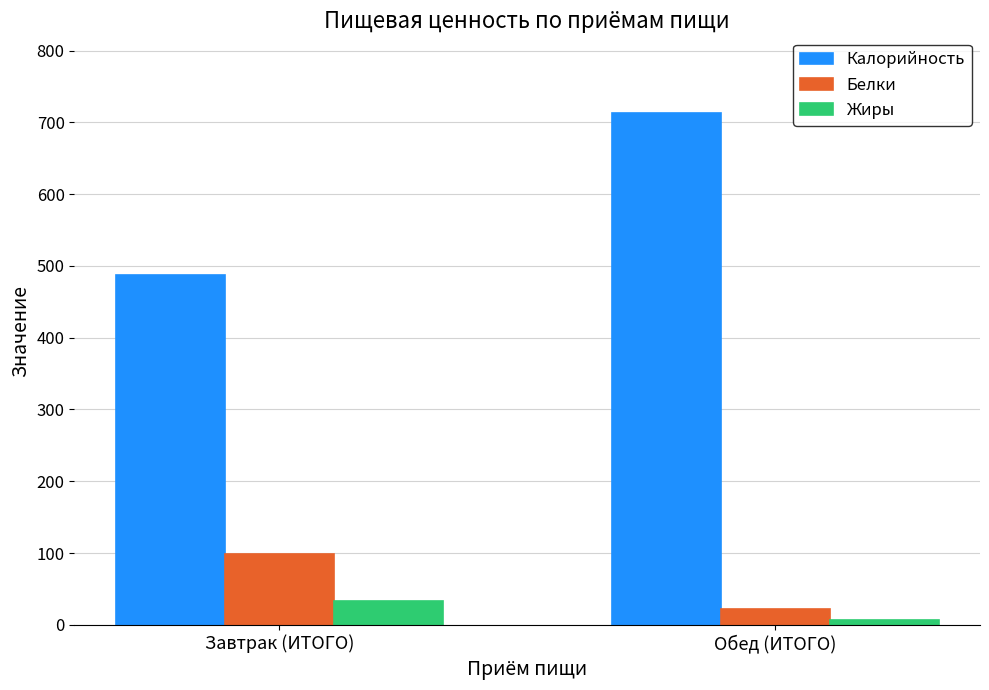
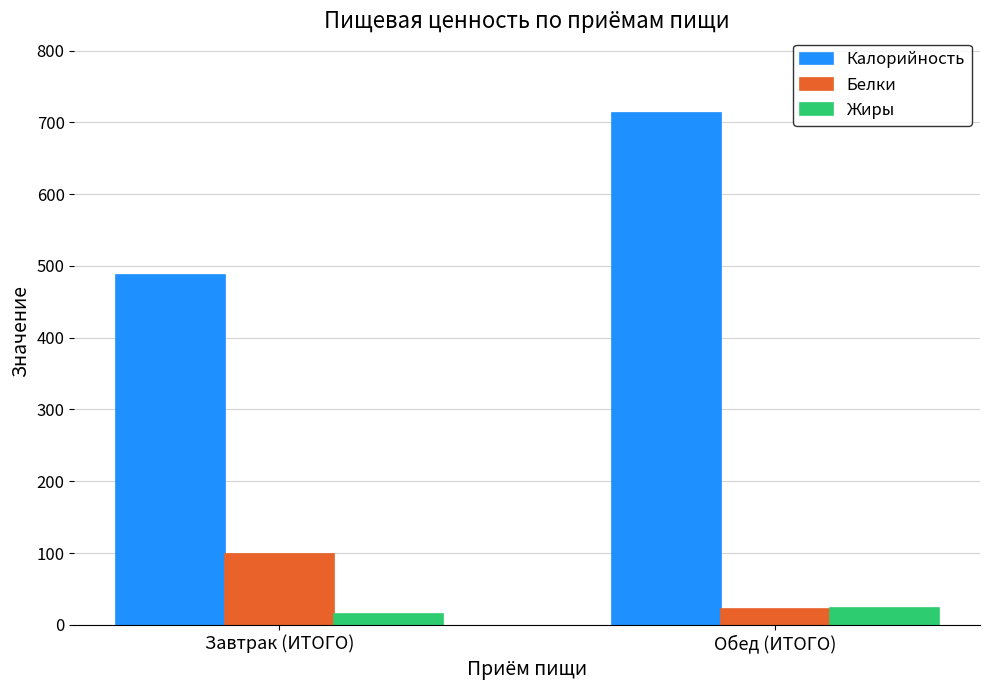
Жиры, Завтрак (ИТОГО): 30 -> 20
Жиры, Обед (ИТОГО): 10 -> 20
